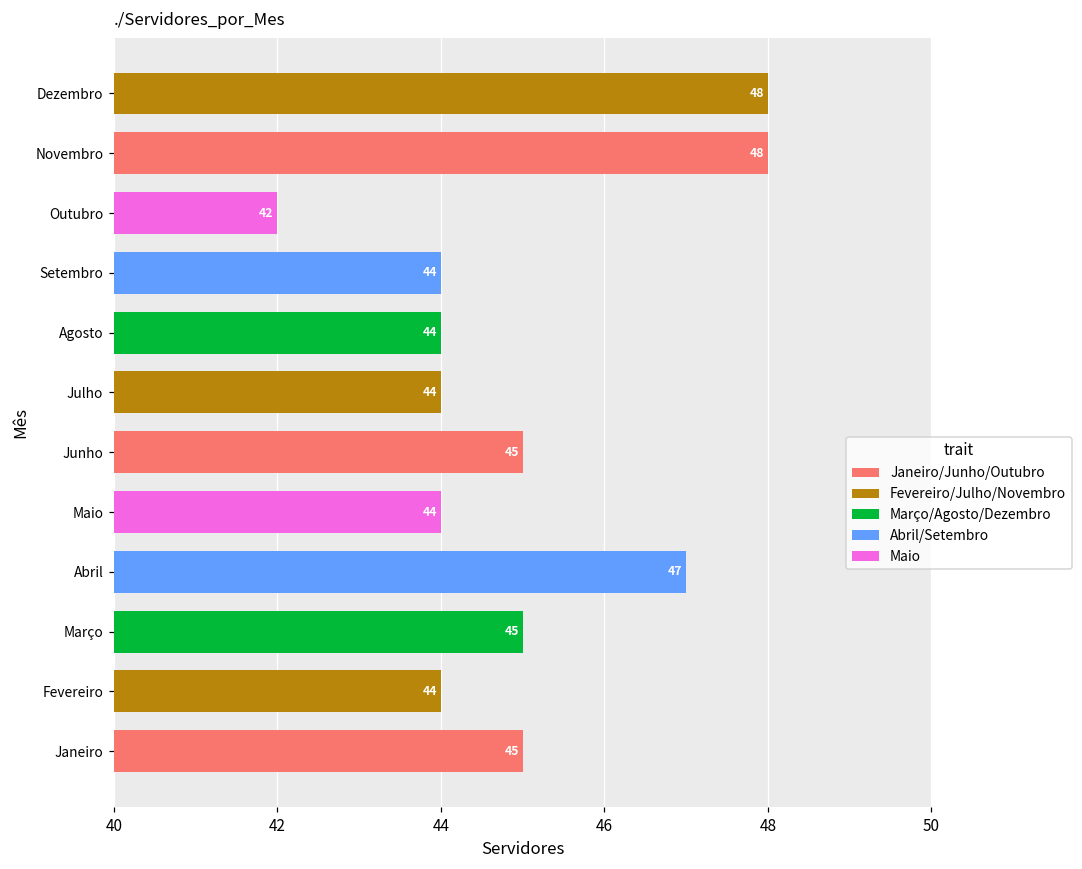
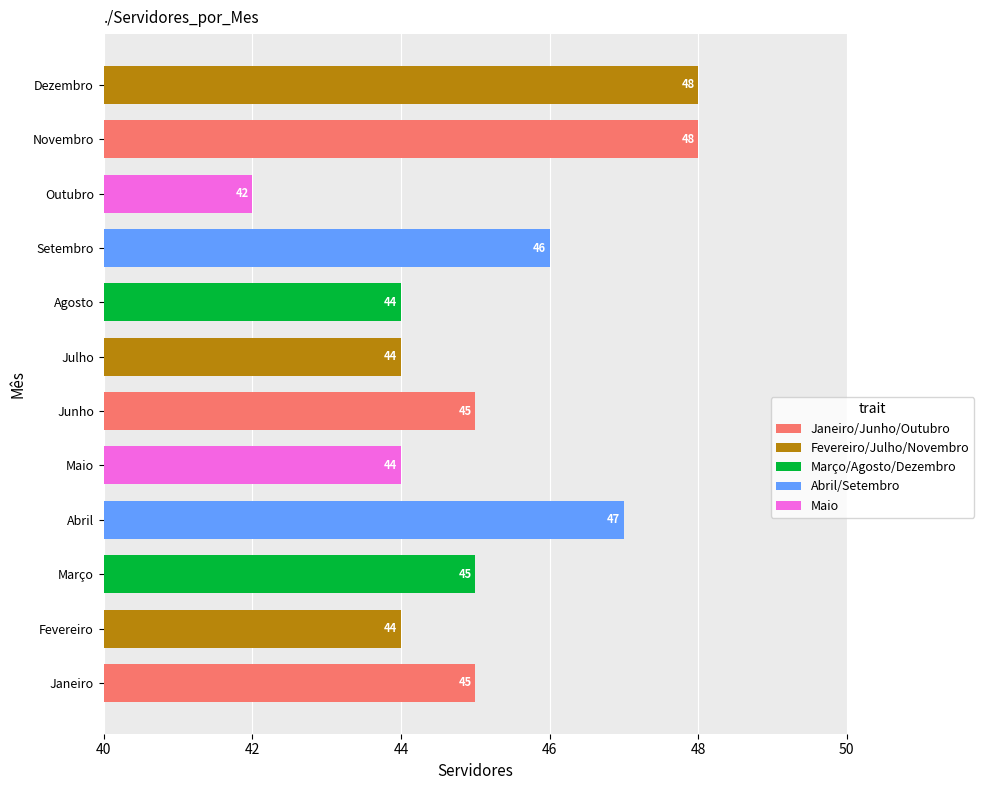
Setembro: 44 -> 46
